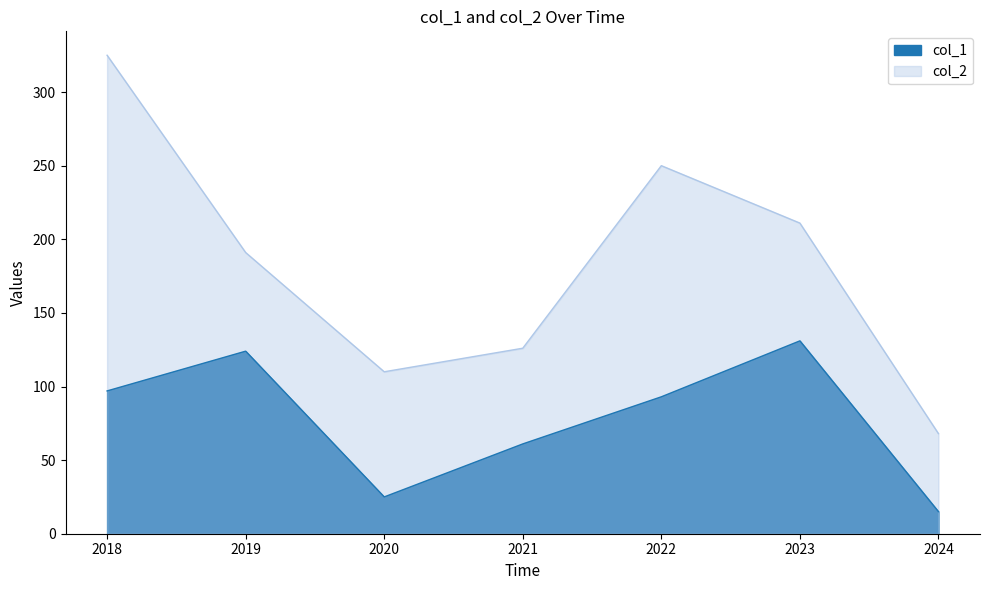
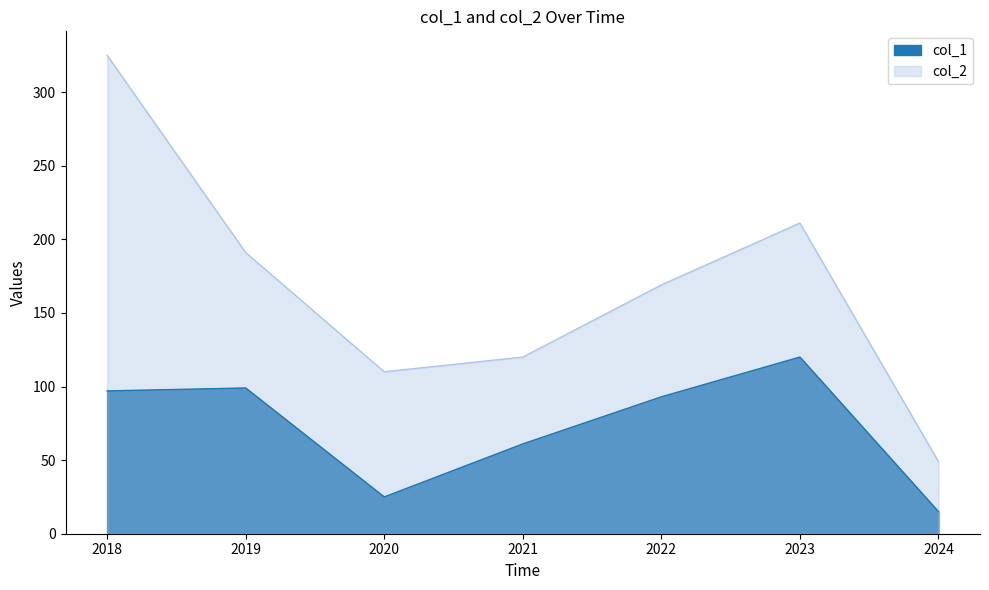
col_1, 2019: 124 -> 99
col_2, 2021: 126 -> 120
col_2, 2022: 250 -> 169
col_1, 2023: 131 -> 120
col_2, 2024: 68 -> 49
